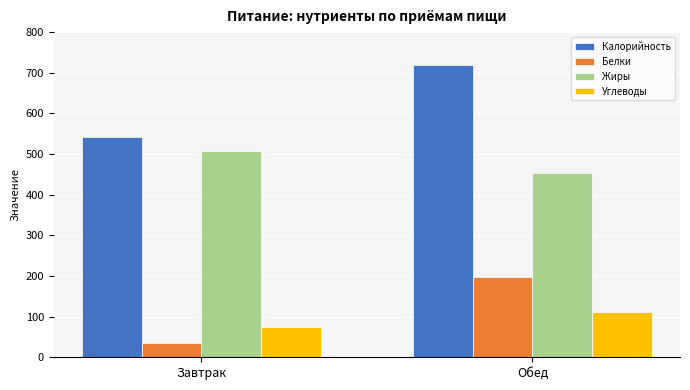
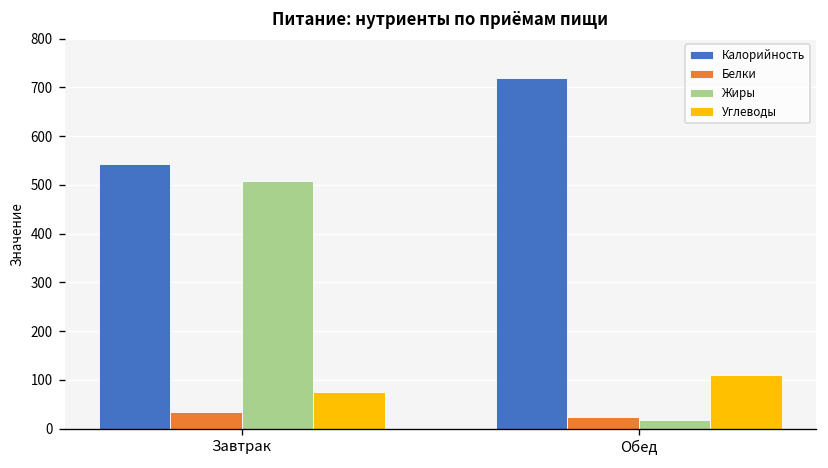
Белки, Обед: 200 -> 20
Жиры, Обед: 450 -> 20
